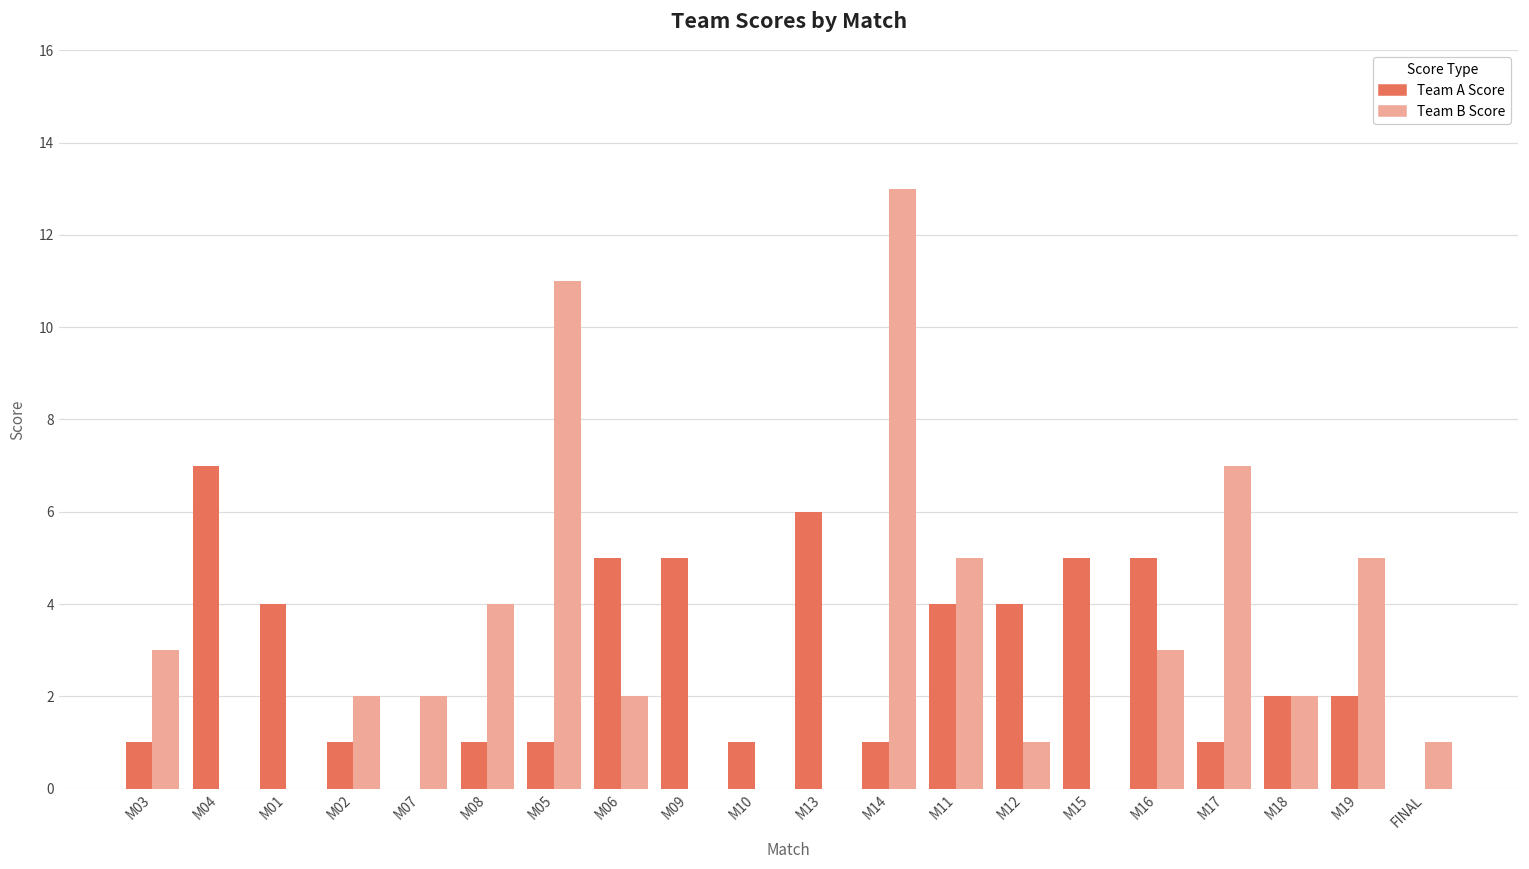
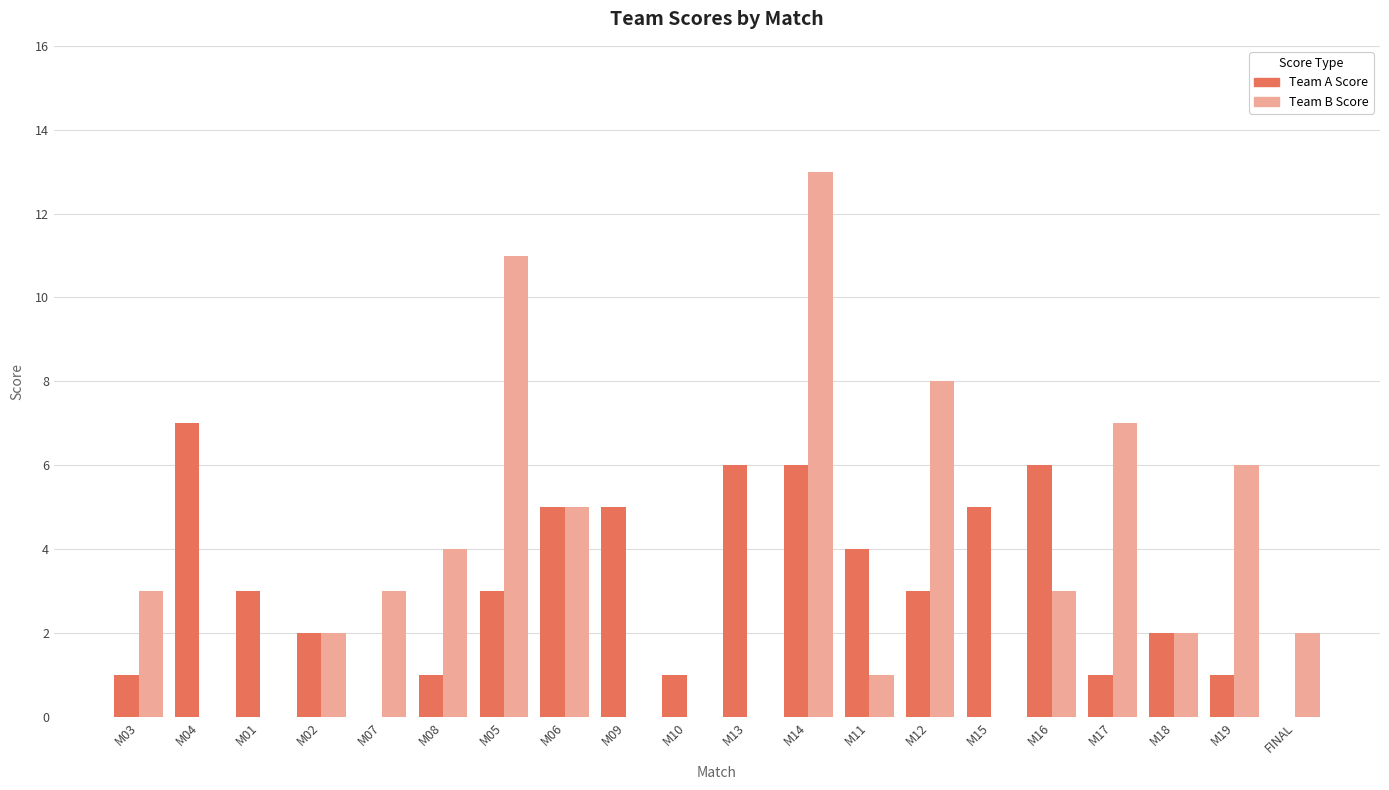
Team A Score, M01: 4 -> 3
Team A Score, M02: 1 -> 2
Team B Score, M07: 2 -> 3
Team A Score, M05: 1 -> 3
Team B Score, M06: 2 -> 5
Team A Score, M14: 1 -> 6
Team B Score, M11: 5 -> 1
Team A Score, M12: 4 -> 3
Team B Score, M12: 1 -> 8
Team A Score, M16: 5 -> 6
Team A Score, M19: 2 -> 1
Team B Score, M19: 5 -> 6
Team B Score, FINAL: 1 -> 2
